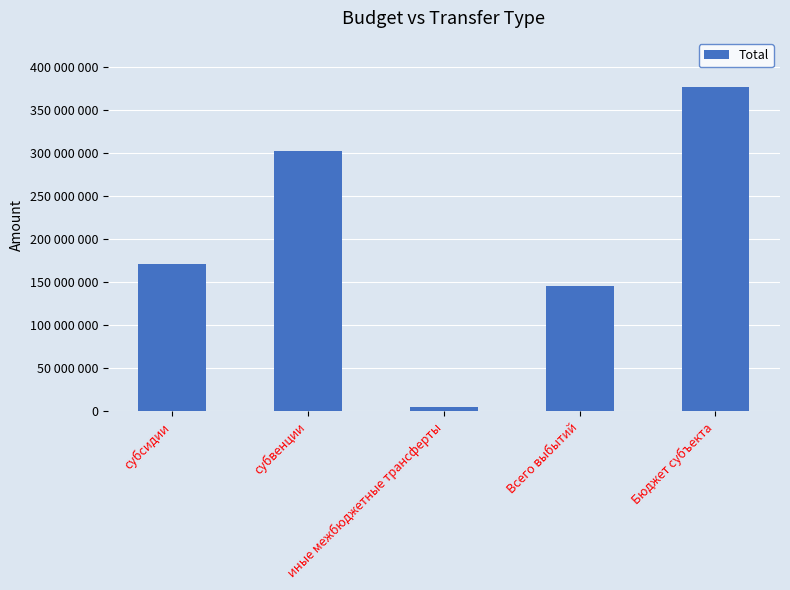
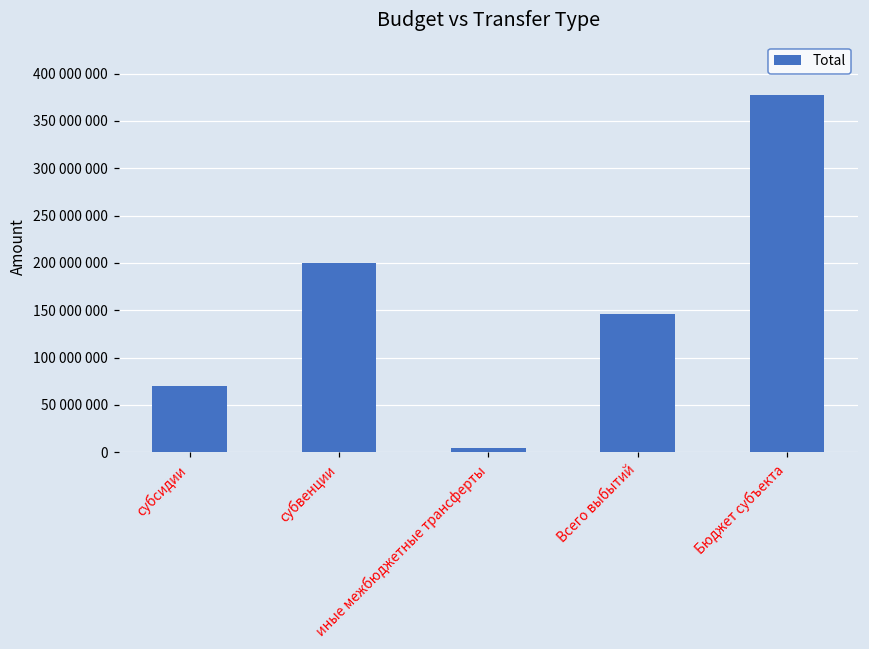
субсидии: 170000000 -> 70000000
субвенции: 300000000 -> 200000000
